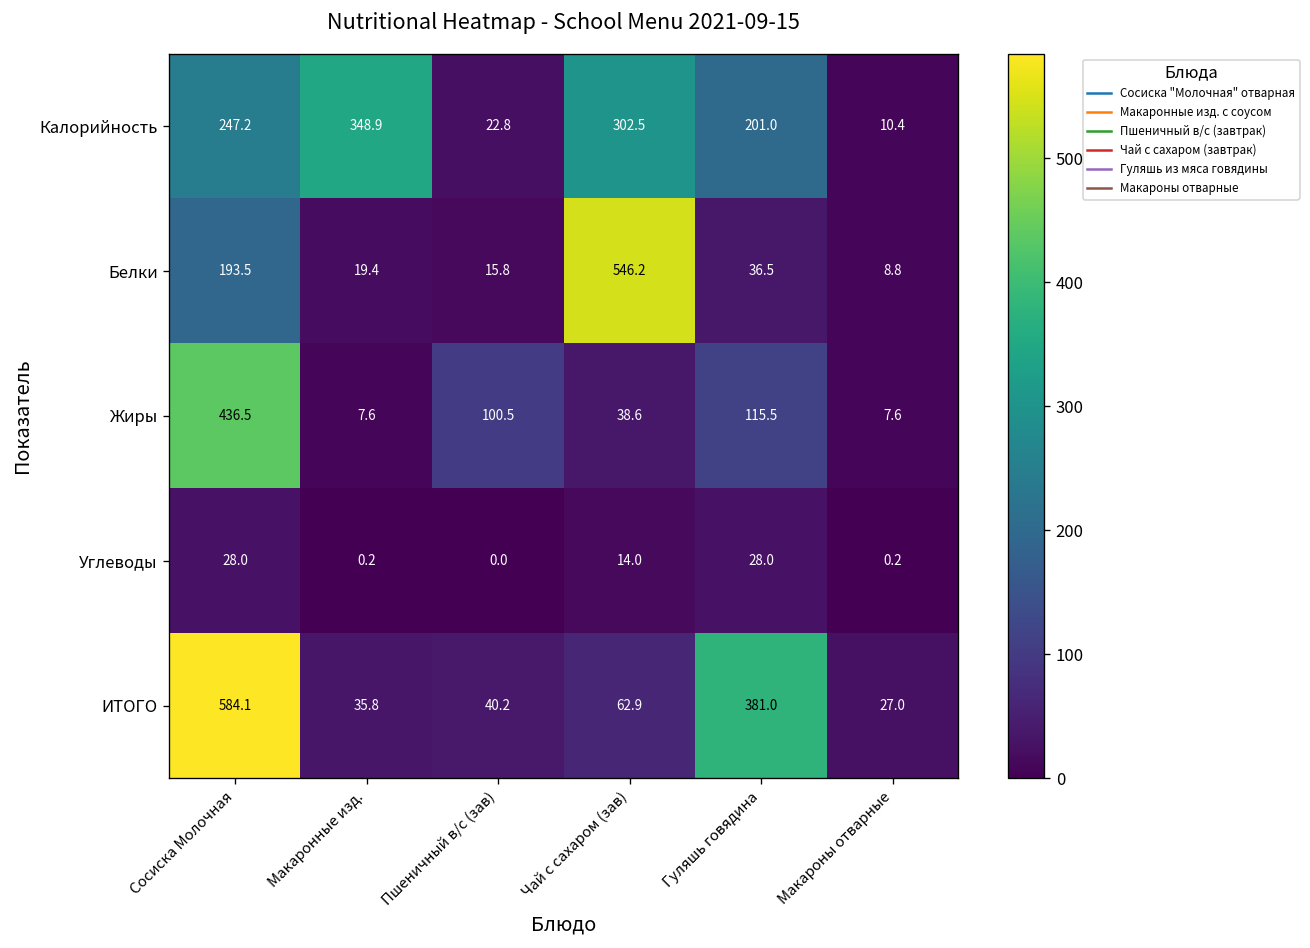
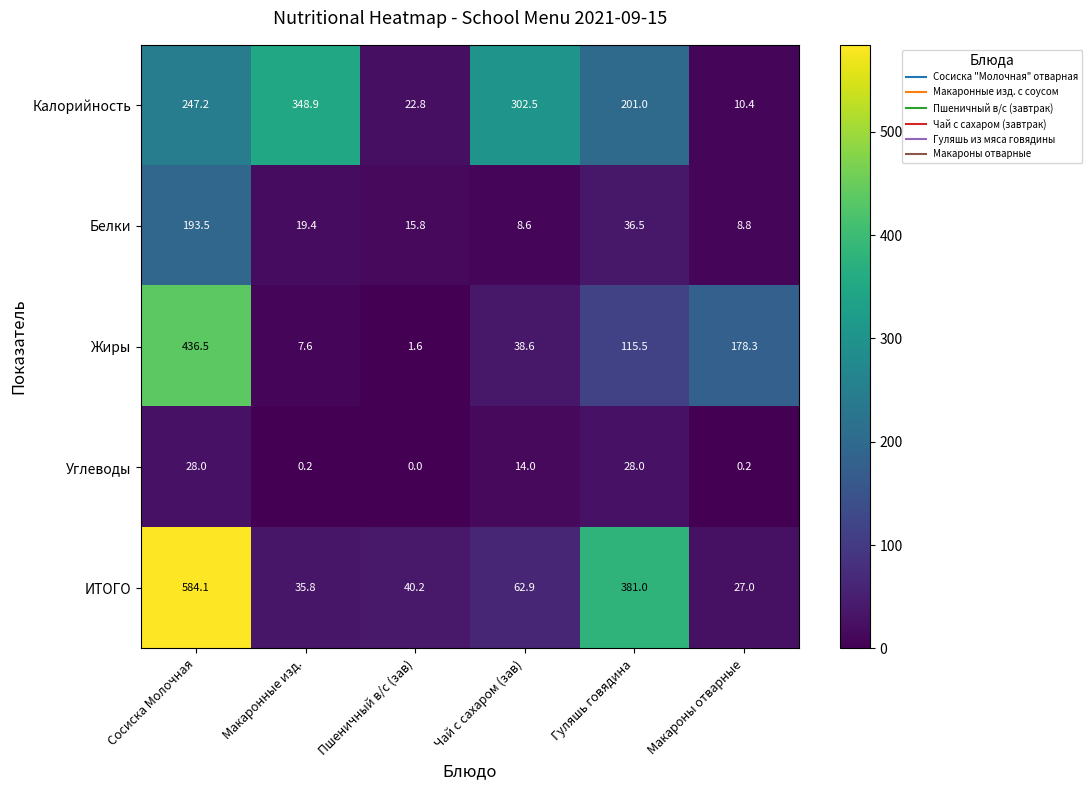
Белки, Чай с сахаром (зав): 546.2 -> 8.6
Жиры, Пшеничный в/с (зав): 100.5 -> 1.6
Жиры, Макароны отварные: 7.6 -> 178.3
